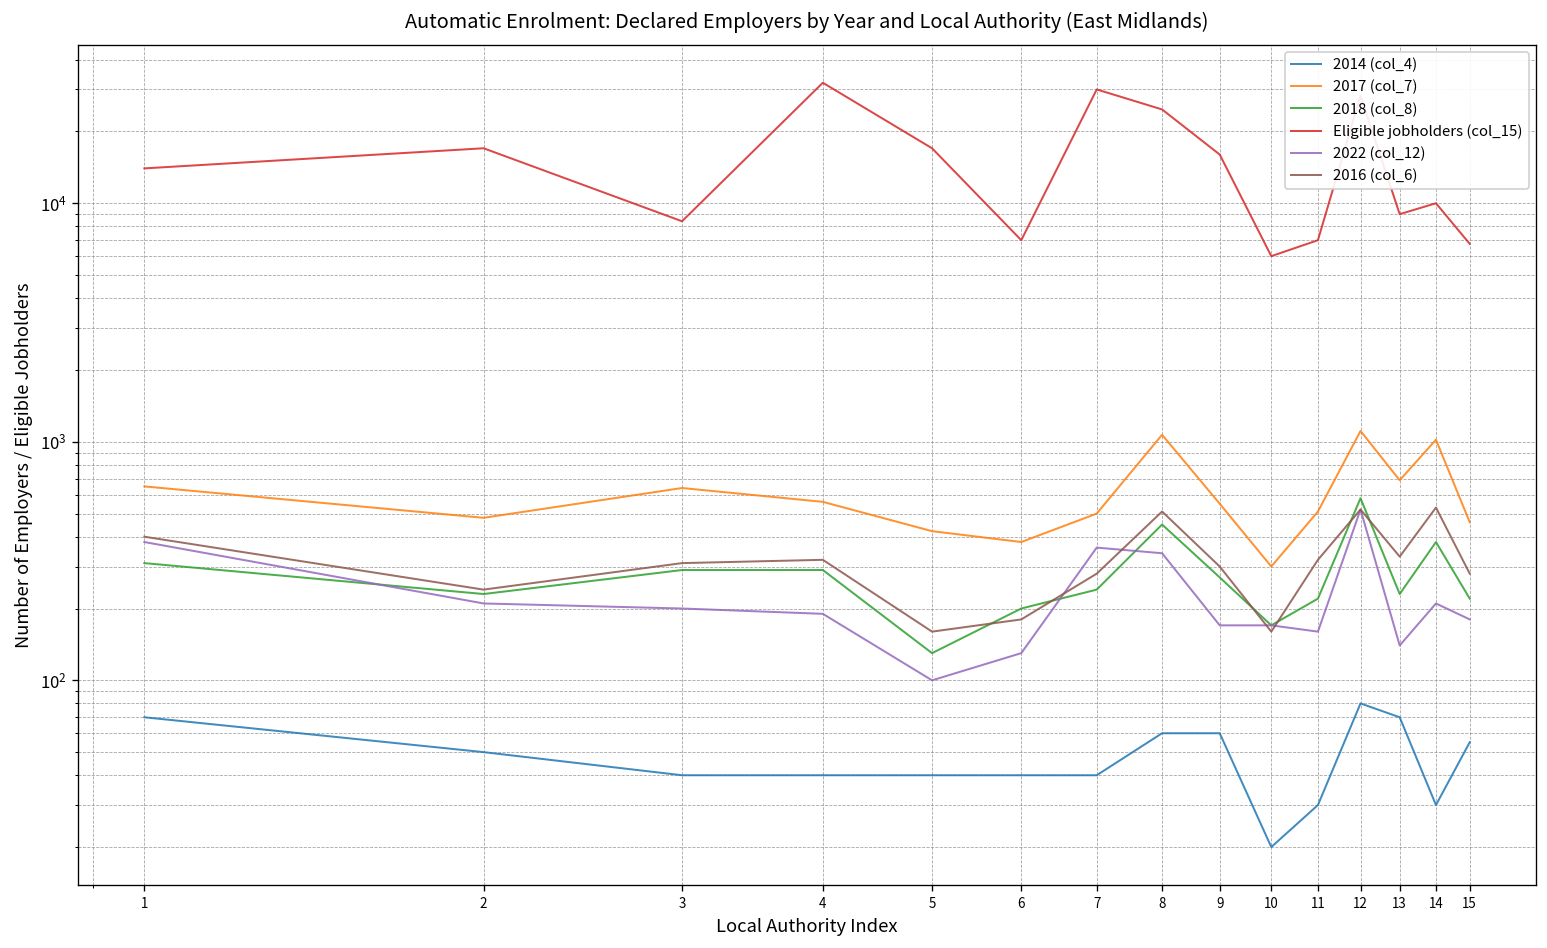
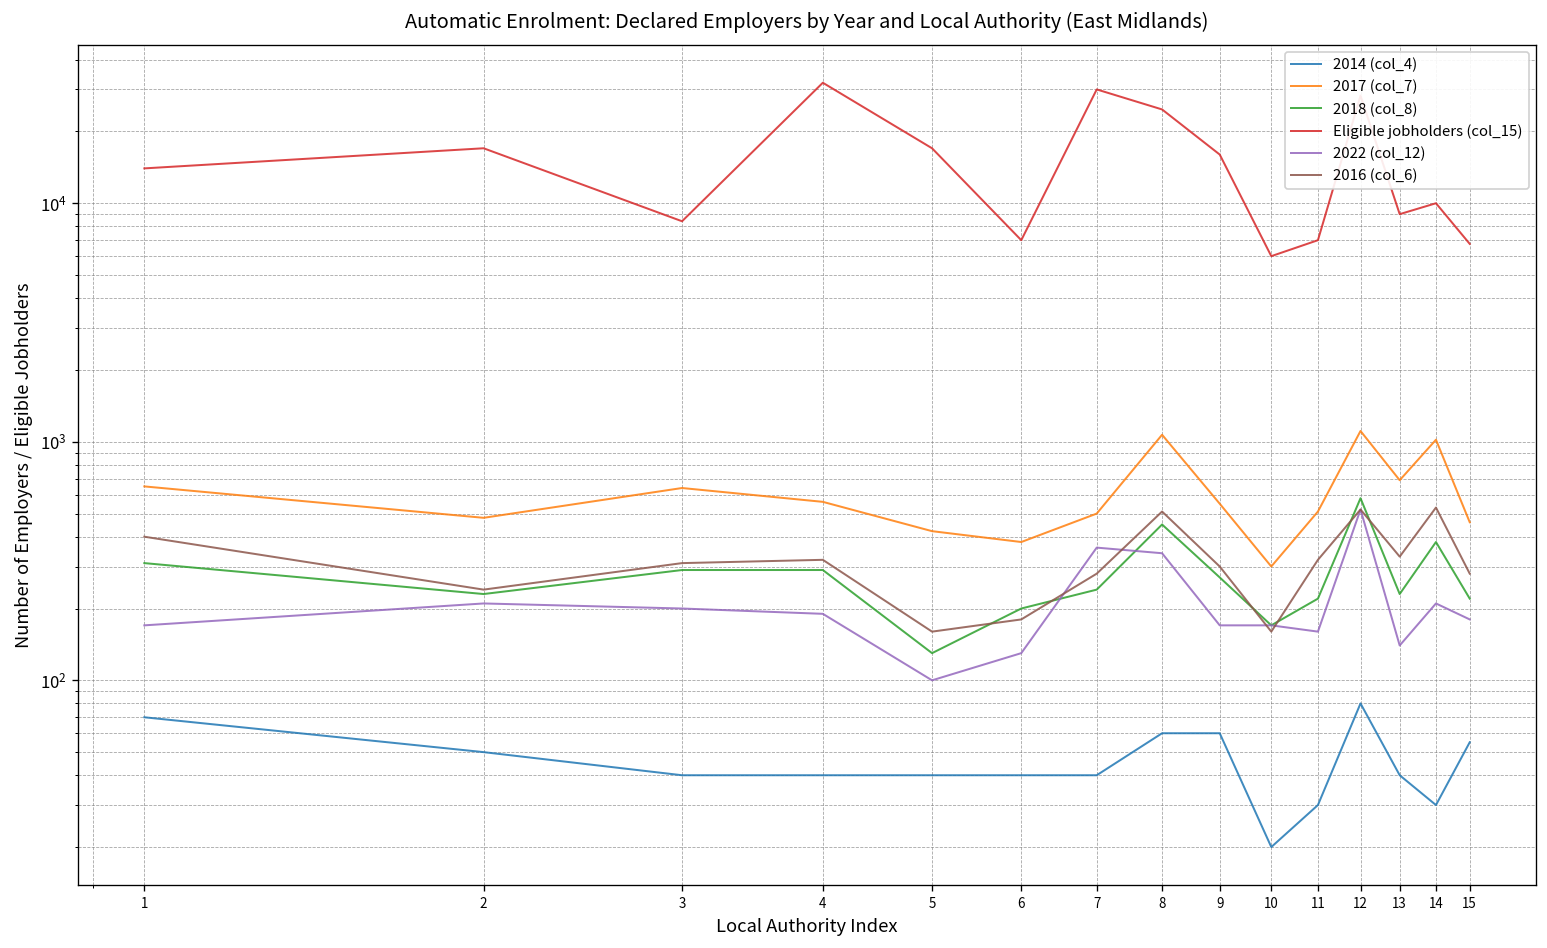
2022 (col_12), 1: 380 -> 170
2014 (col_4), 13: 70 -> 40
